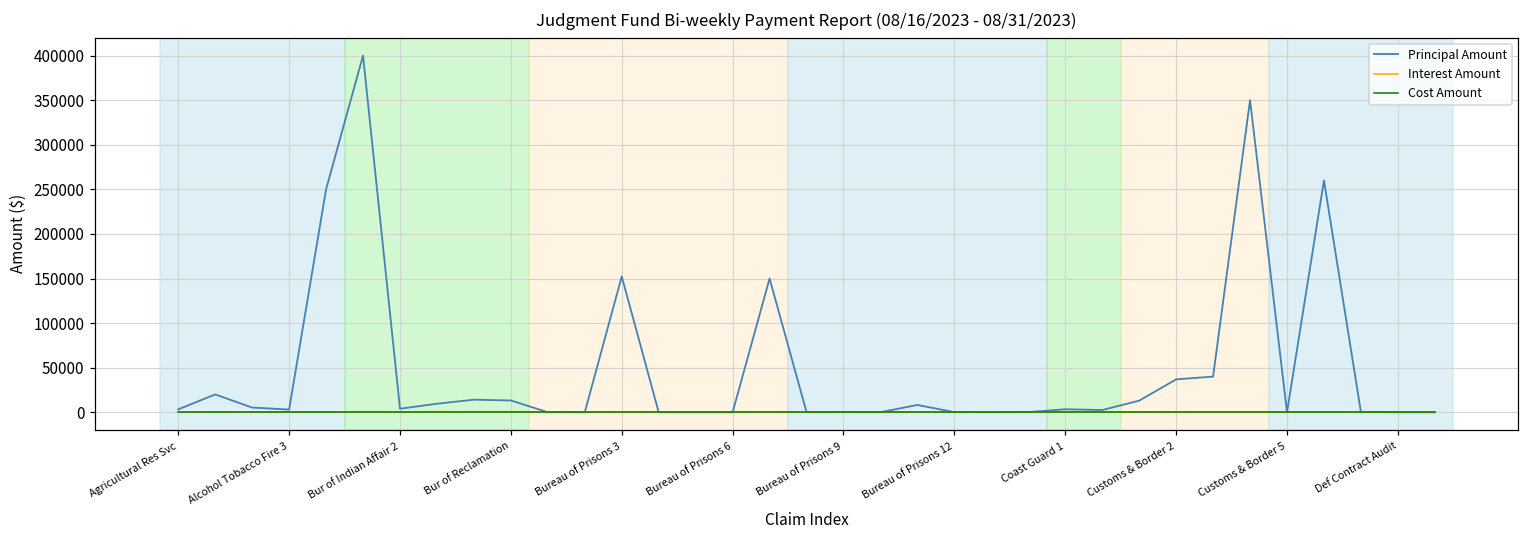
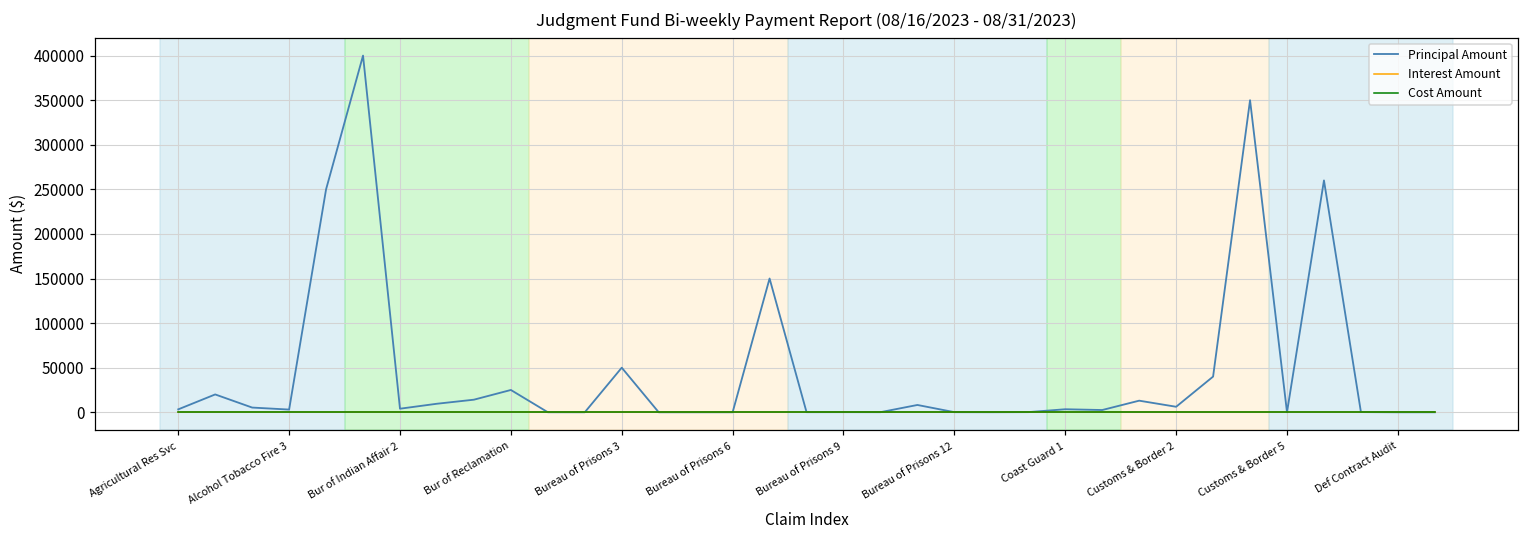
Principal Amount, Bur of Reclamation: 10000 -> 30000
Principal Amount, Bureau of Prisons 3: 150000 -> 50000
Principal Amount, Customs & Border 2: 40000 -> 10000
